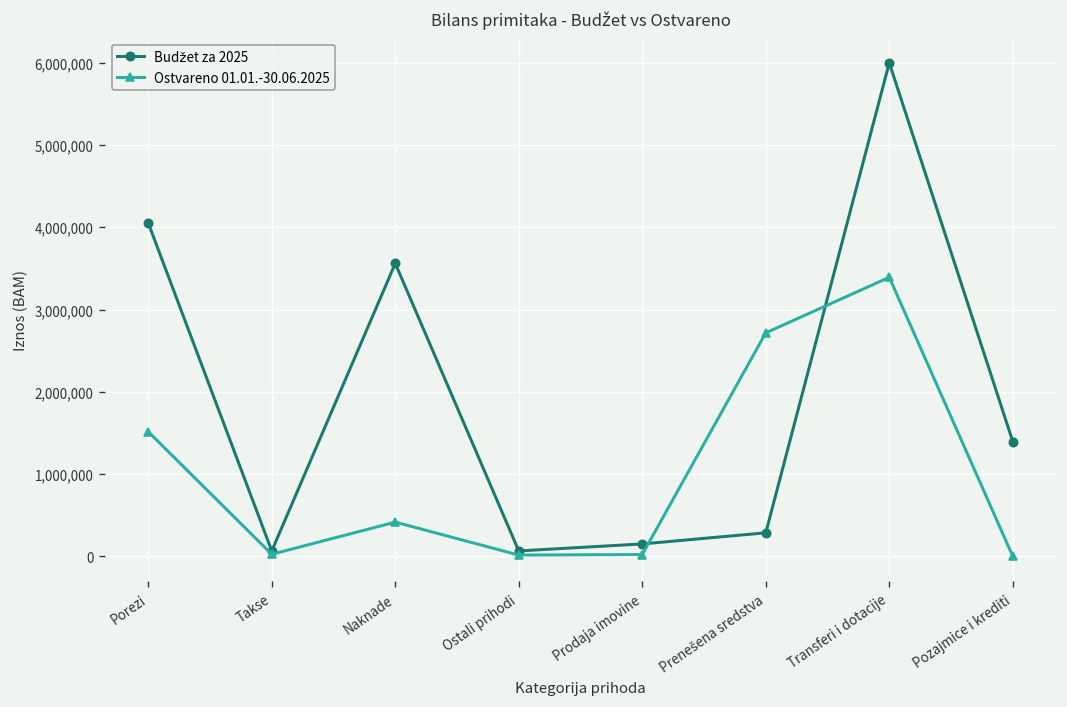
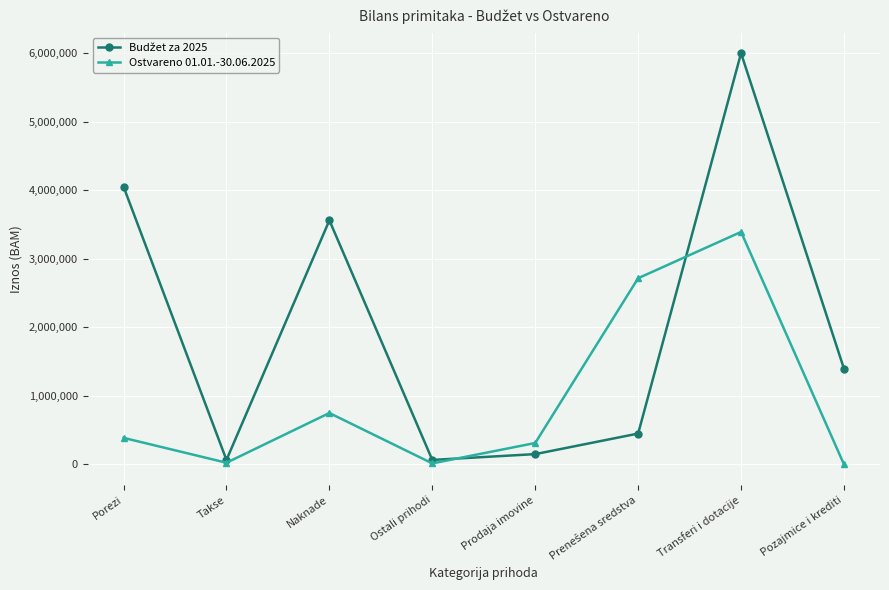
Ostvareno 01.01.-30.06.2025, Porezi: 1,500,000 -> 400,000
Ostvareno 01.01.-30.06.2025, Naknade: 400,000 -> 700,000
Ostvareno 01.01.-30.06.2025, Prodaja imovine: 0 -> 300,000
Budžet za 2025, Prenešena sredstva: 300,000 -> 500,000
